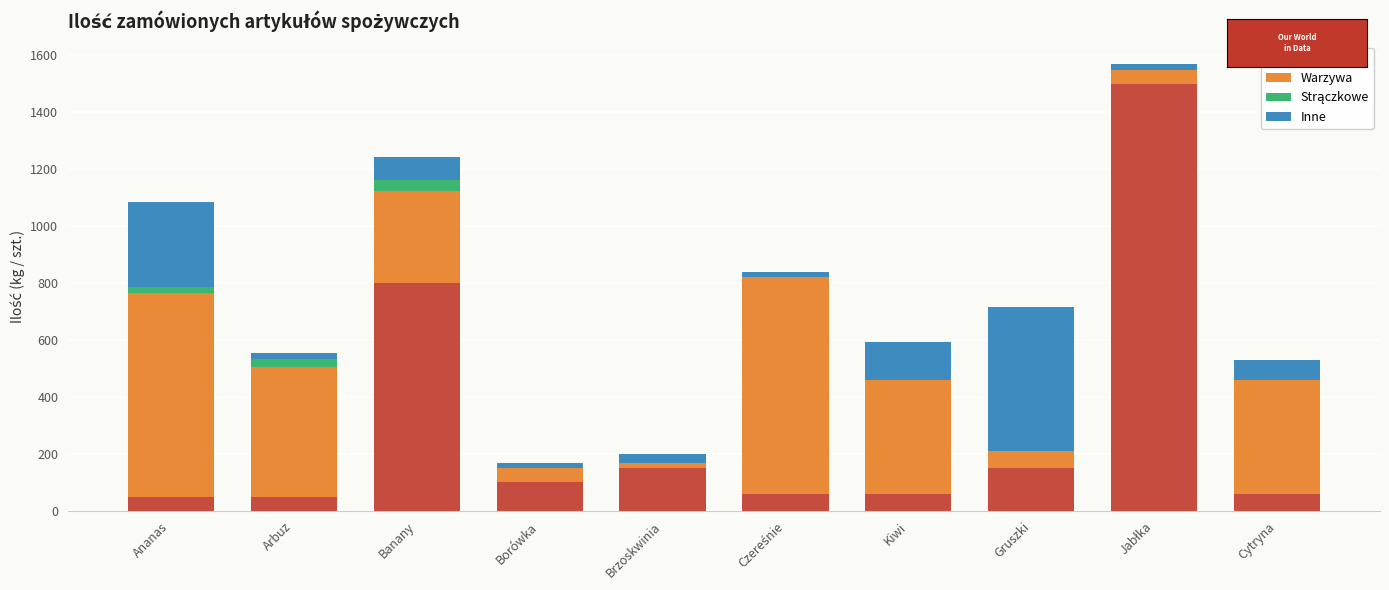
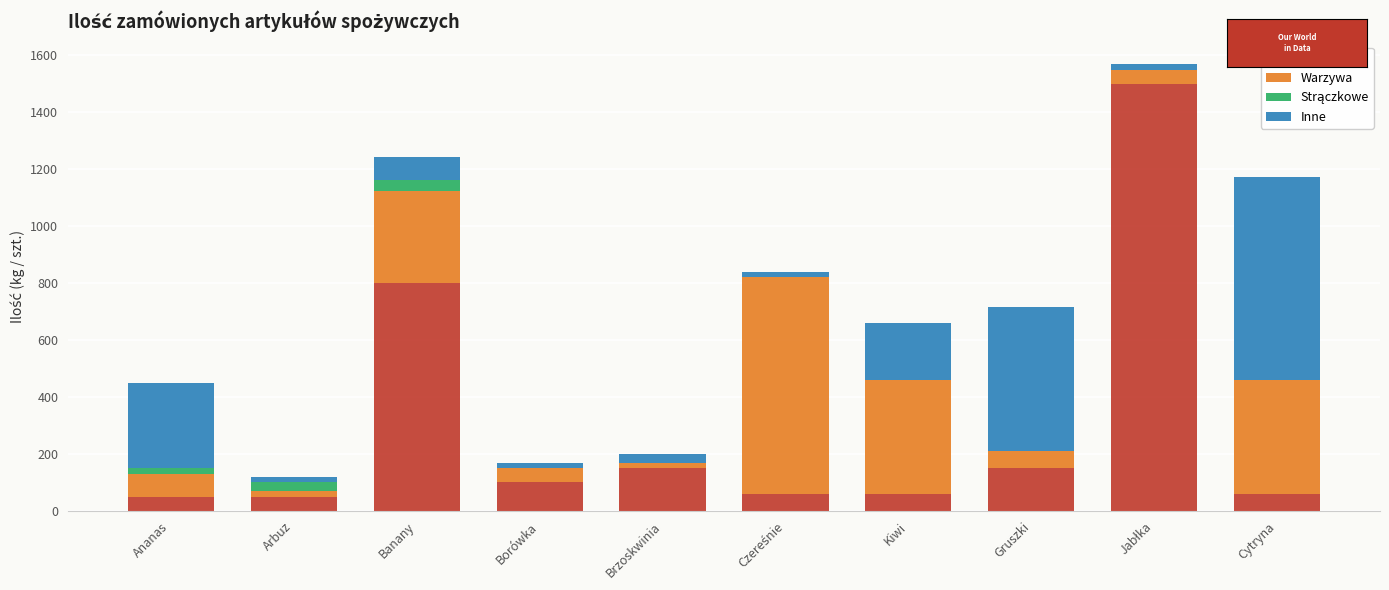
Warzywa, Ananas: 720 -> 80
Warzywa, Arbuz: 460 -> 20
Inne, Kiwi: 140 -> 200
Inne, Cytryna: 70 -> 710
